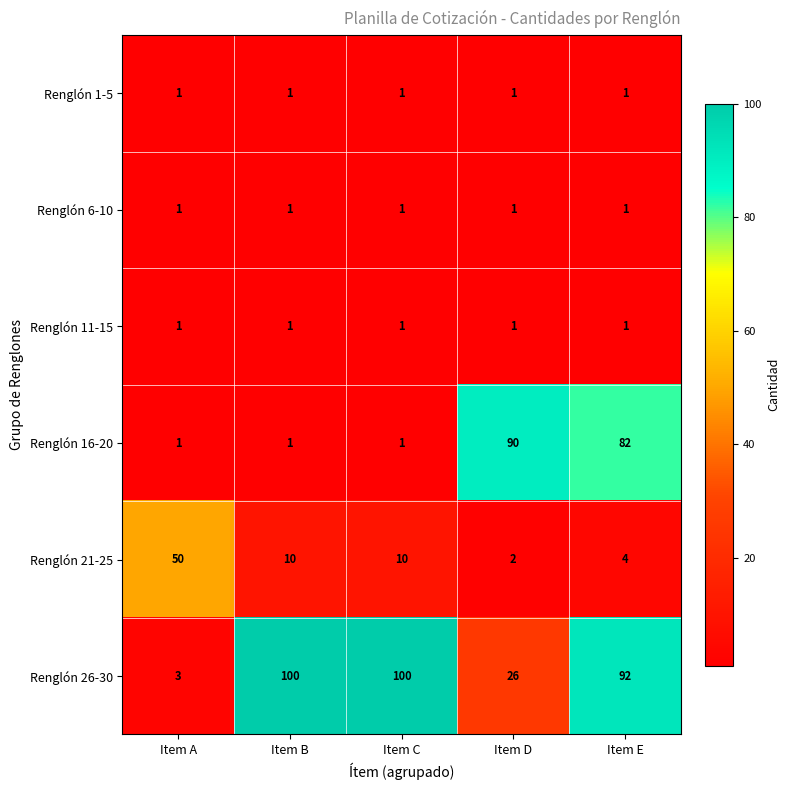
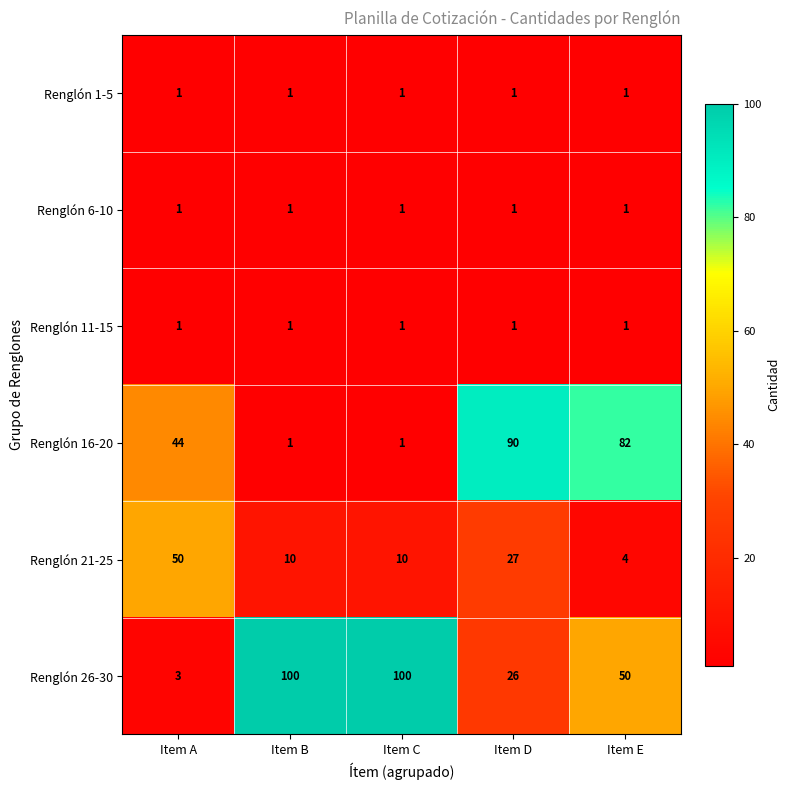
Renglón 16-20, Item A: 1 -> 44
Renglón 21-25, Item D: 2 -> 27
Renglón 26-30, Item E: 92 -> 50
